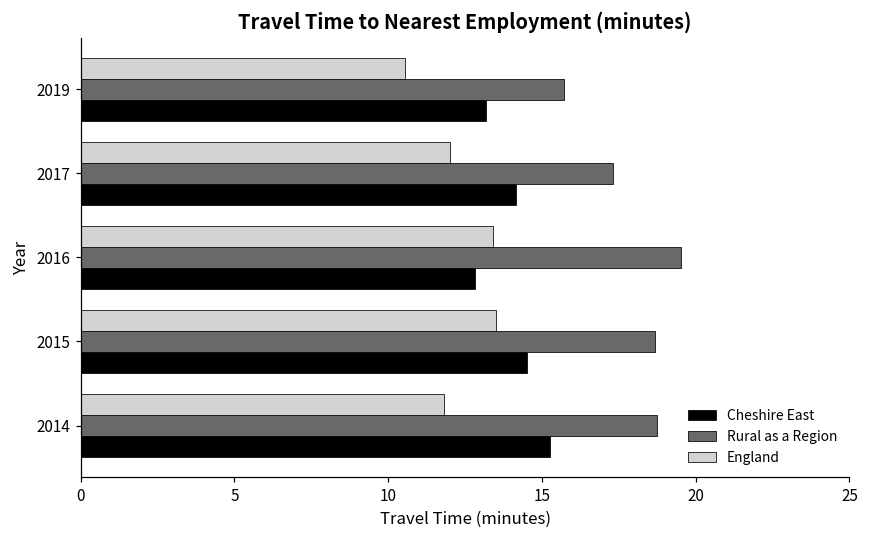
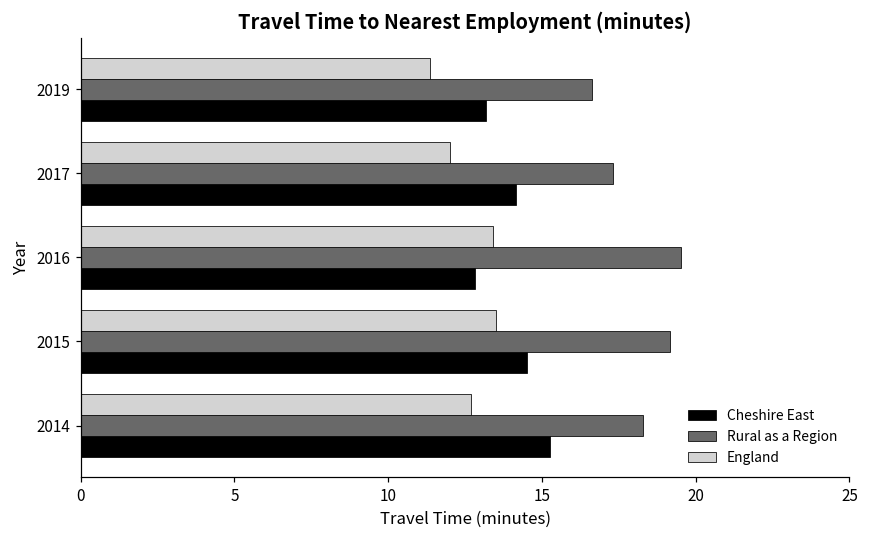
England, 2019: 10.5 -> 11.4
Rural as a Region, 2019: 15.7 -> 16.6
Rural as a Region, 2015: 18.7 -> 19.2
England, 2014: 11.8 -> 12.7
Rural as a Region, 2014: 18.8 -> 18.3
